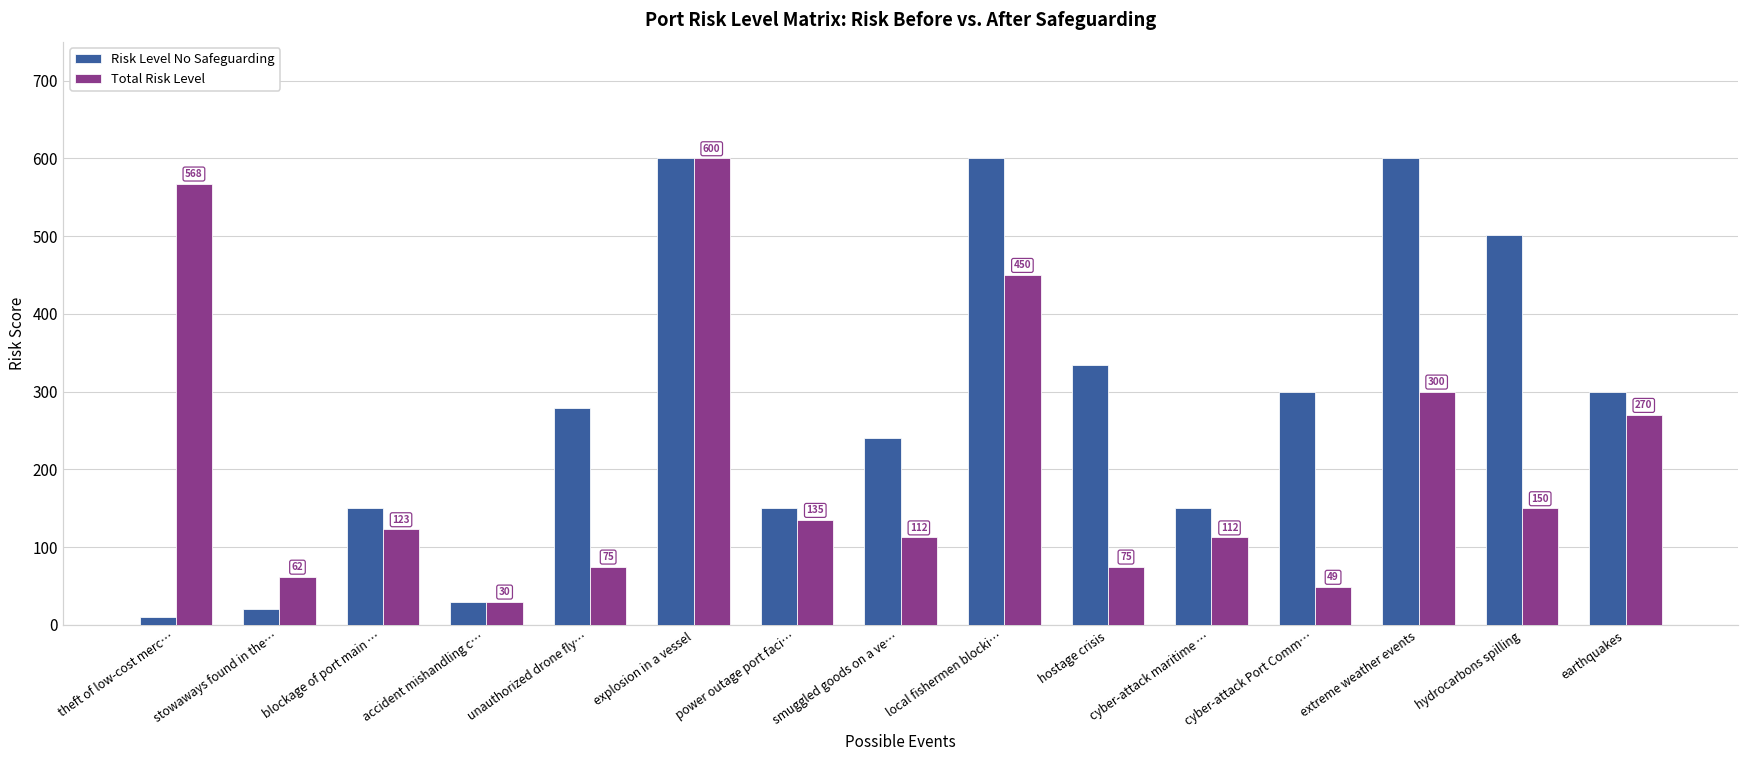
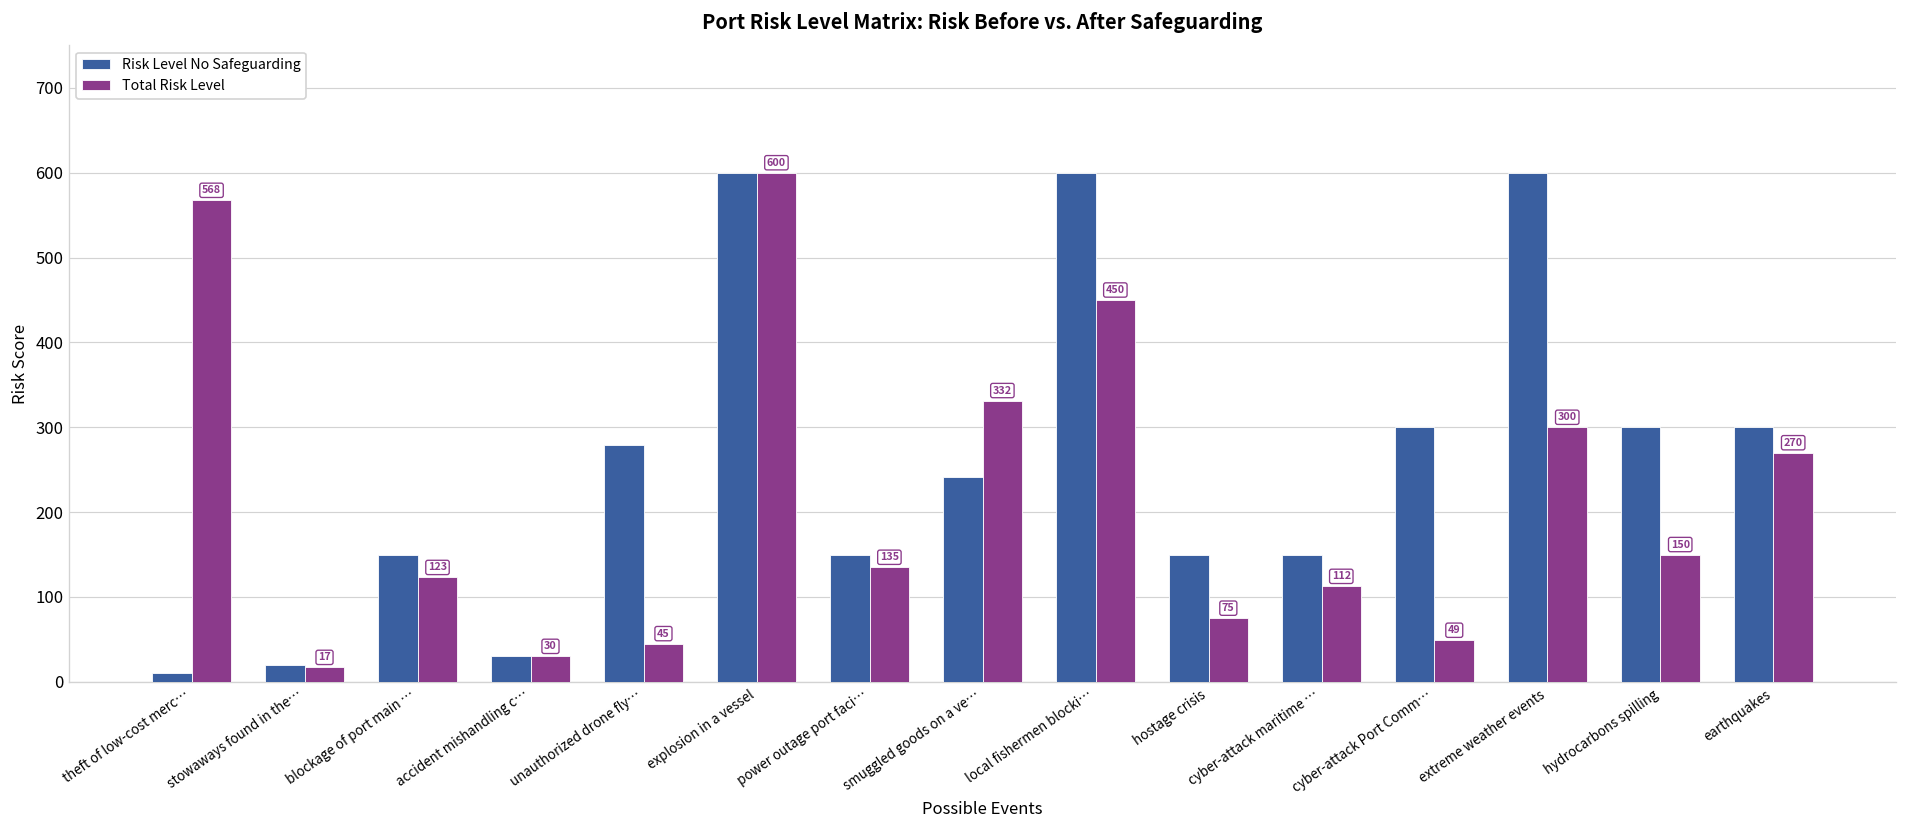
Total Risk Level, stowaways found in the…: 62 -> 17
Total Risk Level, unauthorized drone fly…: 75 -> 45
Total Risk Level, smuggled goods on a ve…: 112 -> 332
Risk Level No Safeguarding, hostage crisis: 330 -> 150
Risk Level No Safeguarding, hydrocarbons spilling: 500 -> 300
